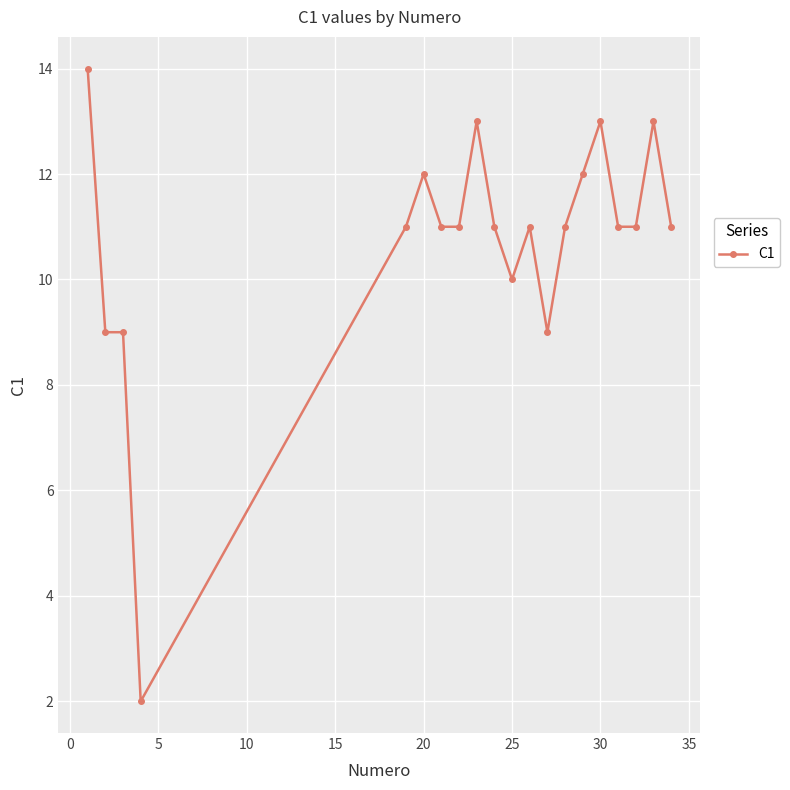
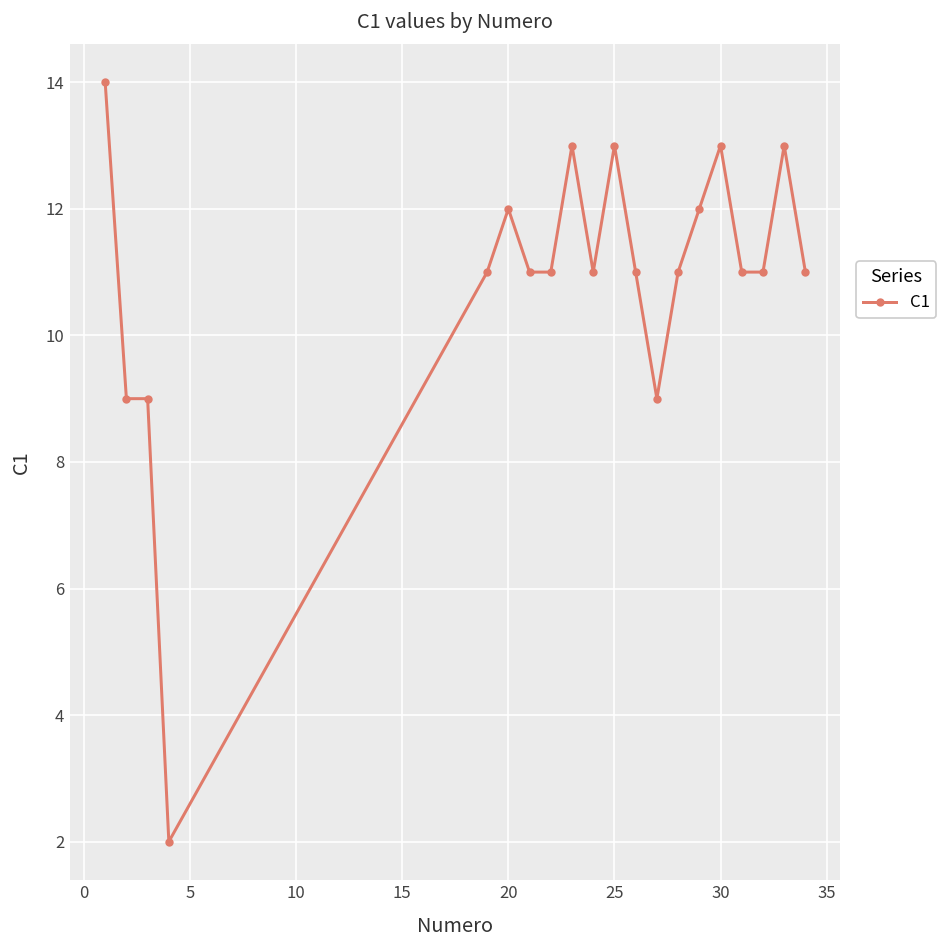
25: 10 -> 13
